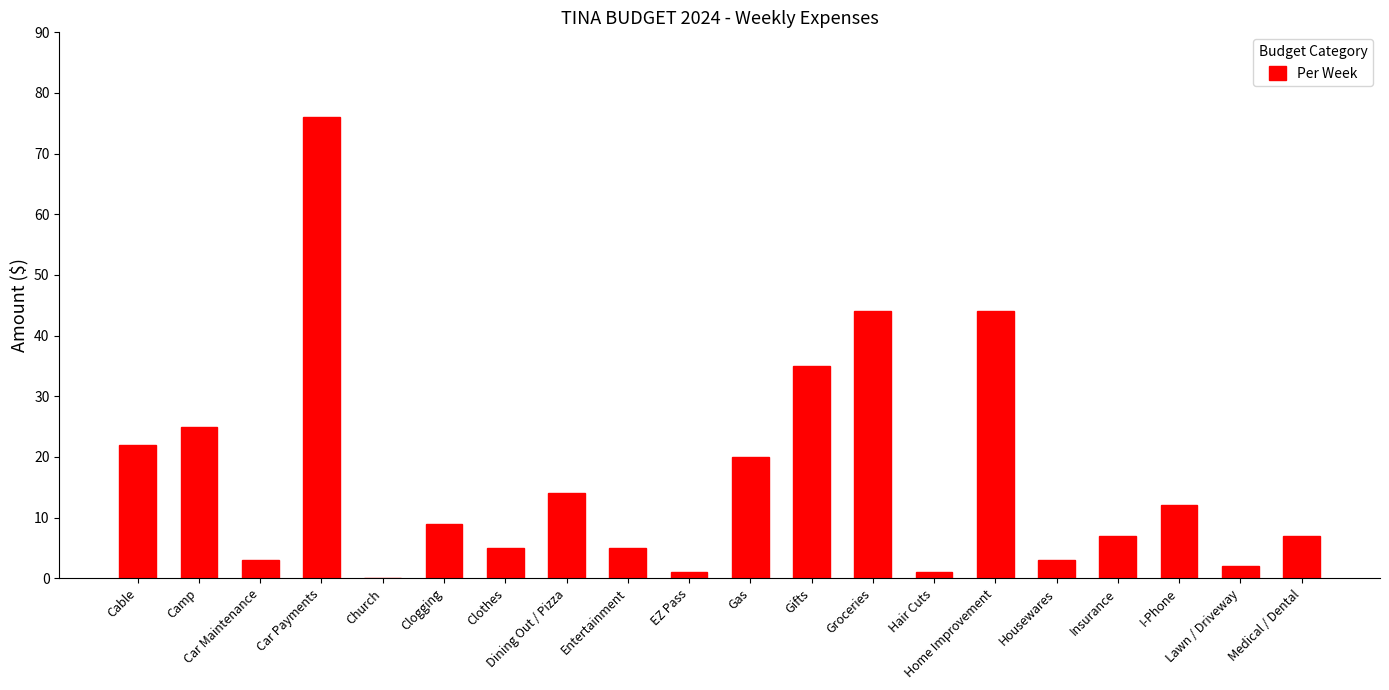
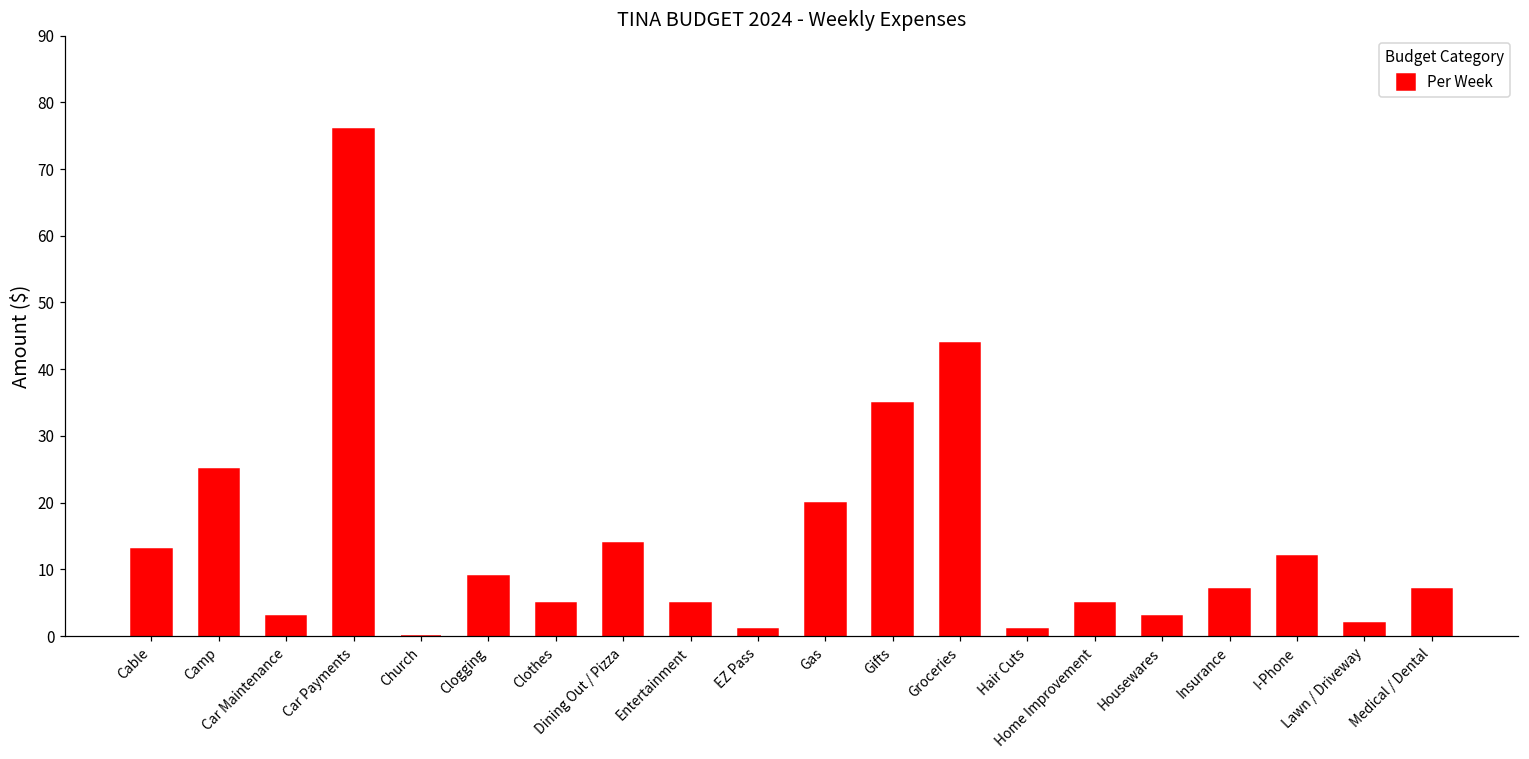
Cable: 22 -> 13
Home Improvement: 44 -> 5
